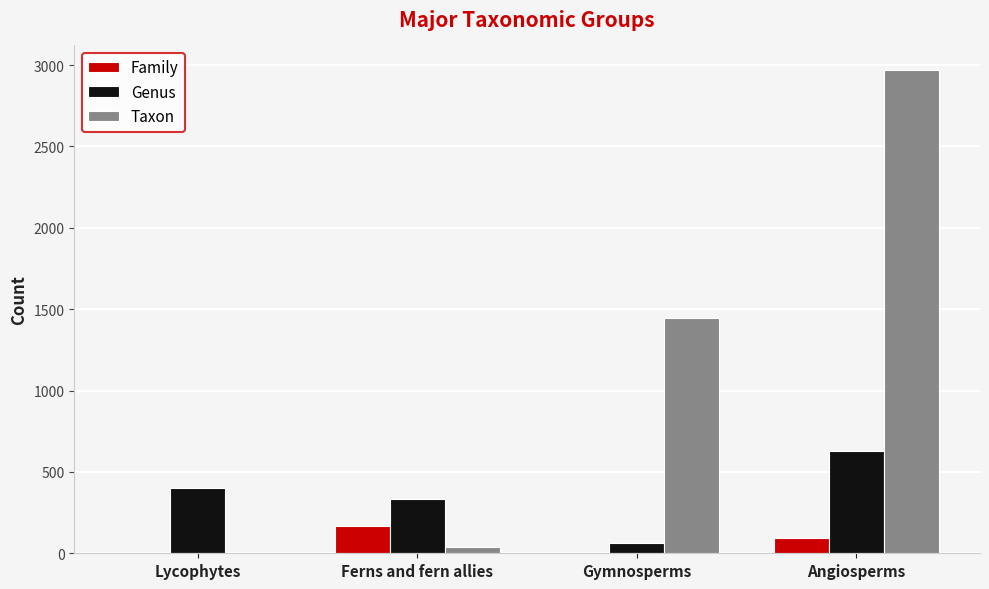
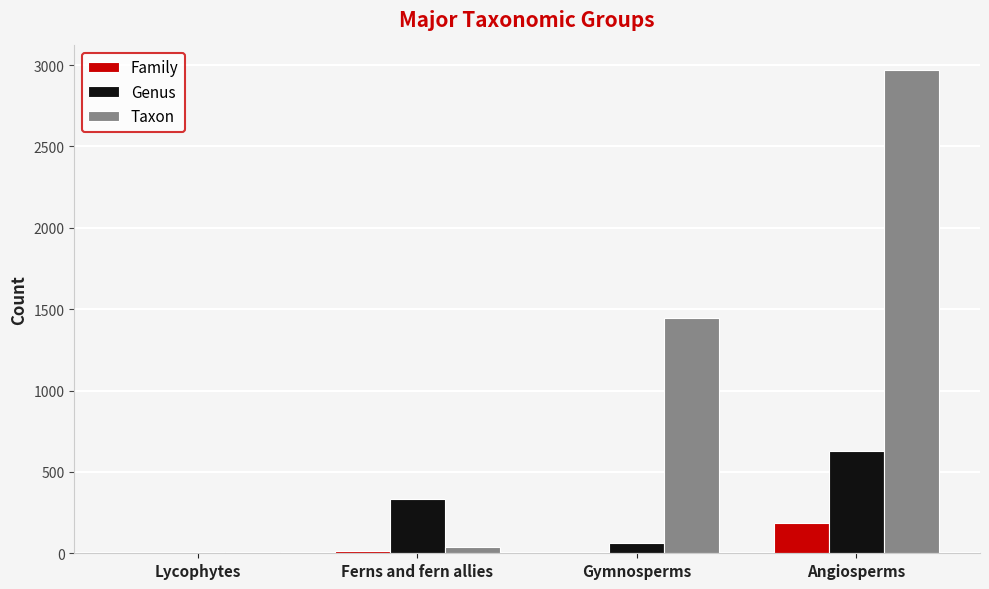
Genus, Lycophytes: 400 -> 0
Family, Ferns and fern allies: 170 -> 10
Family, Angiosperms: 90 -> 190
